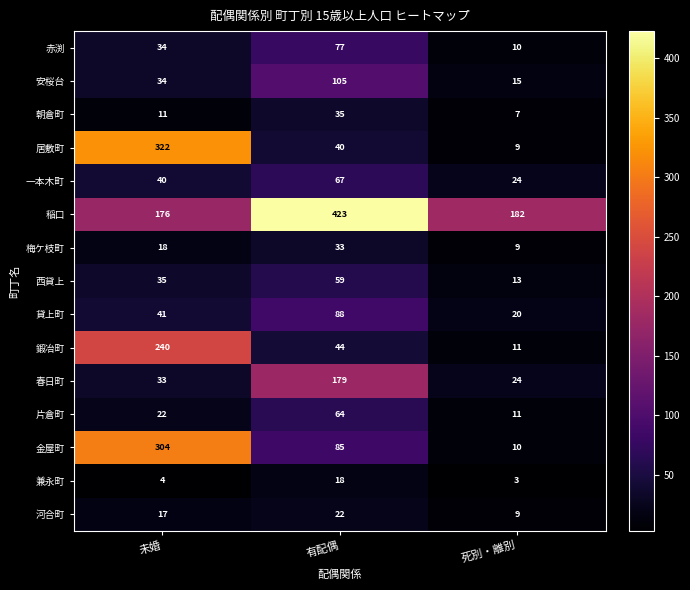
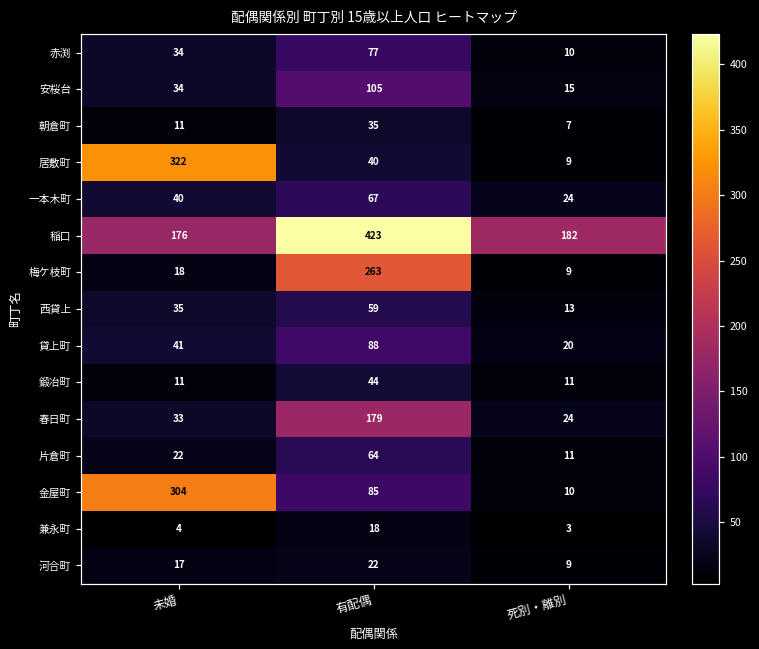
梅ケ枝町, 有配偶: 33 -> 263
鍛冶町, 未婚: 240 -> 11
